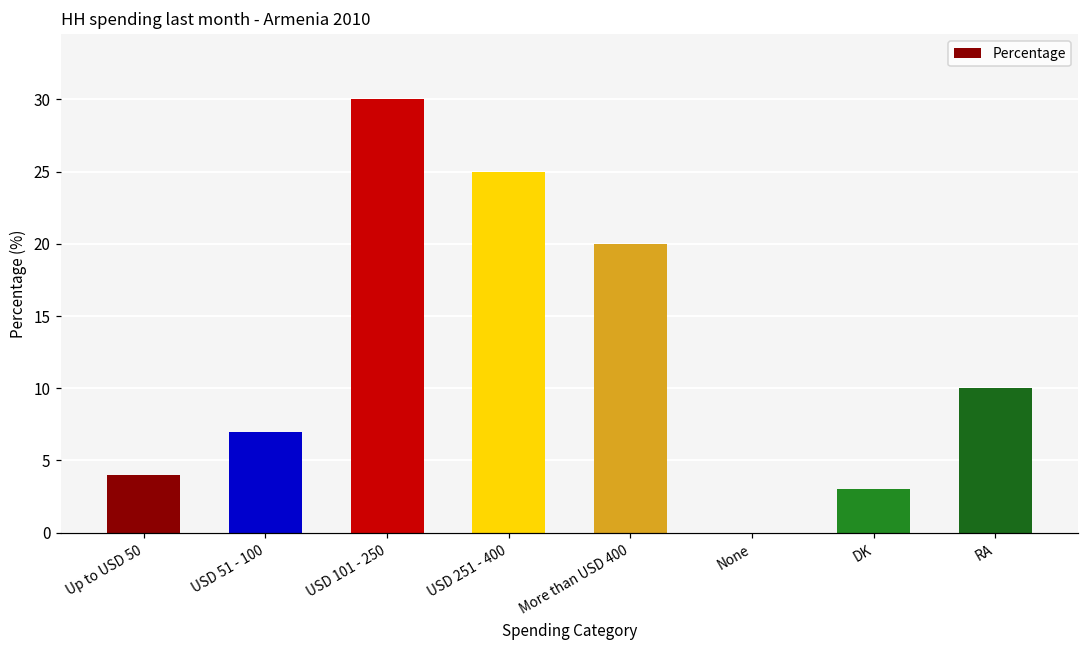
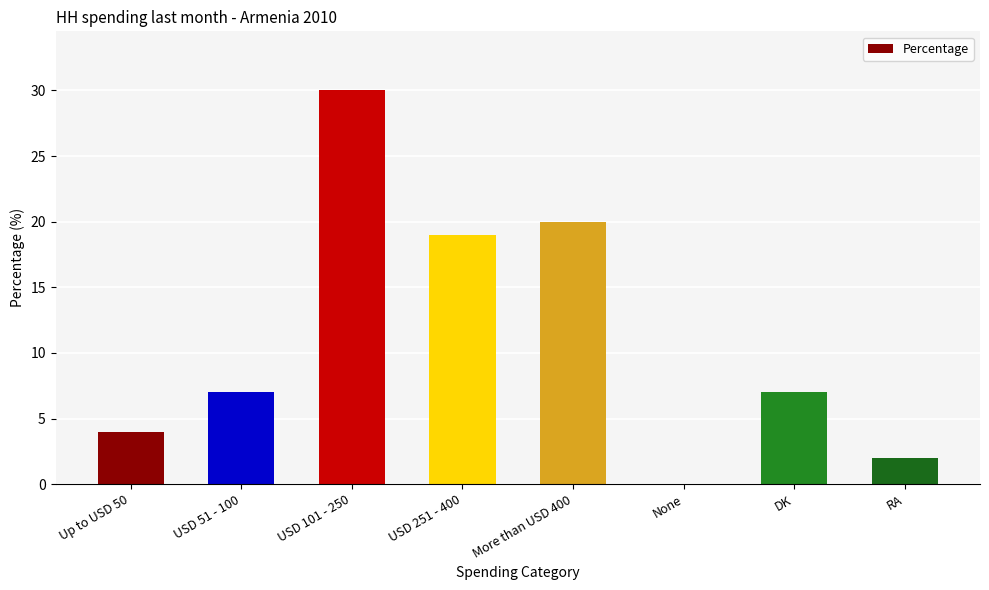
USD 251 - 400: 25 -> 19
DK: 3 -> 7
RA: 10 -> 2
